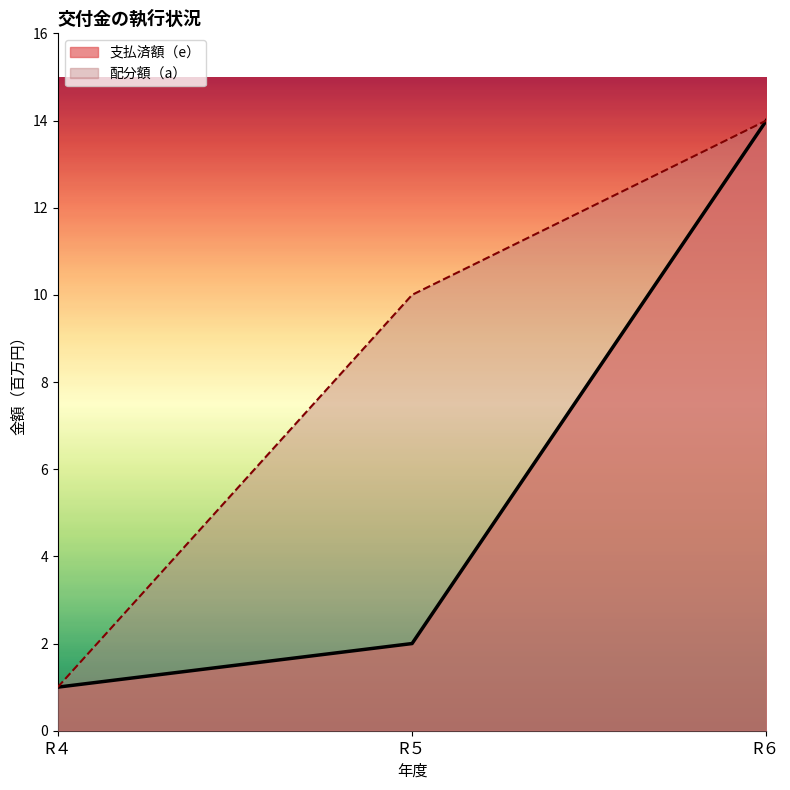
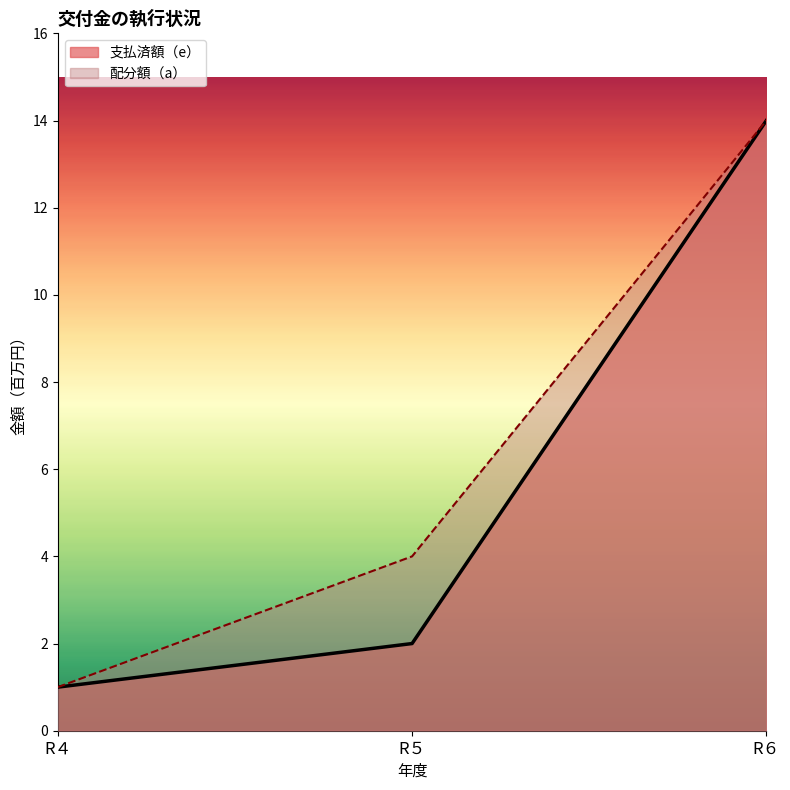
配分額（a）, R５: 10 -> 4
